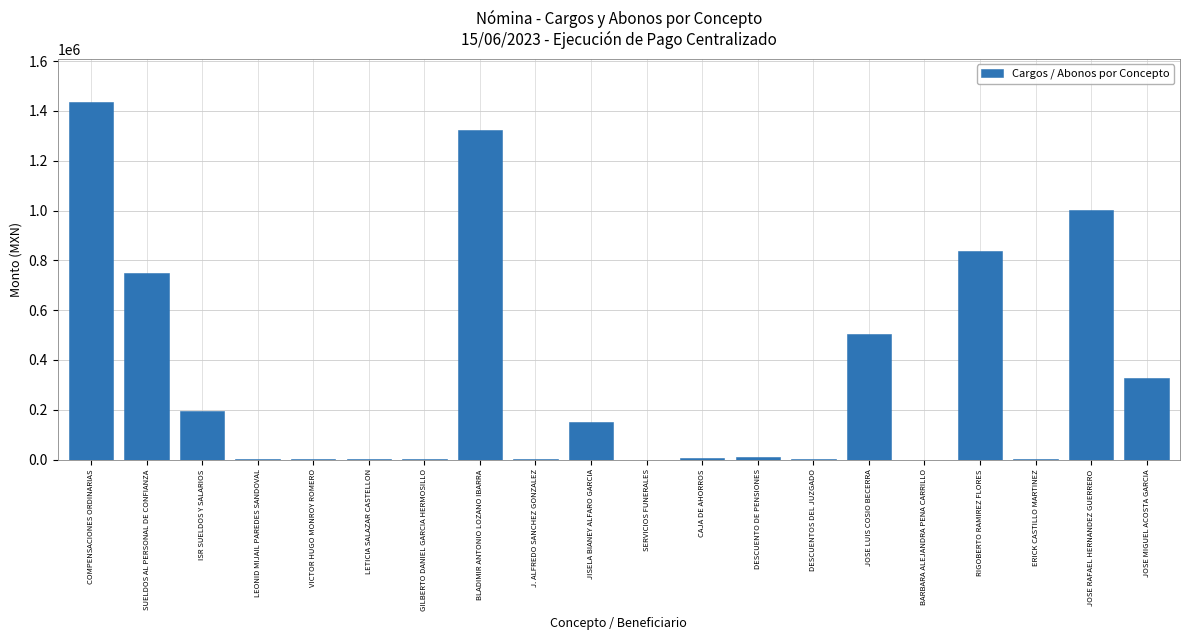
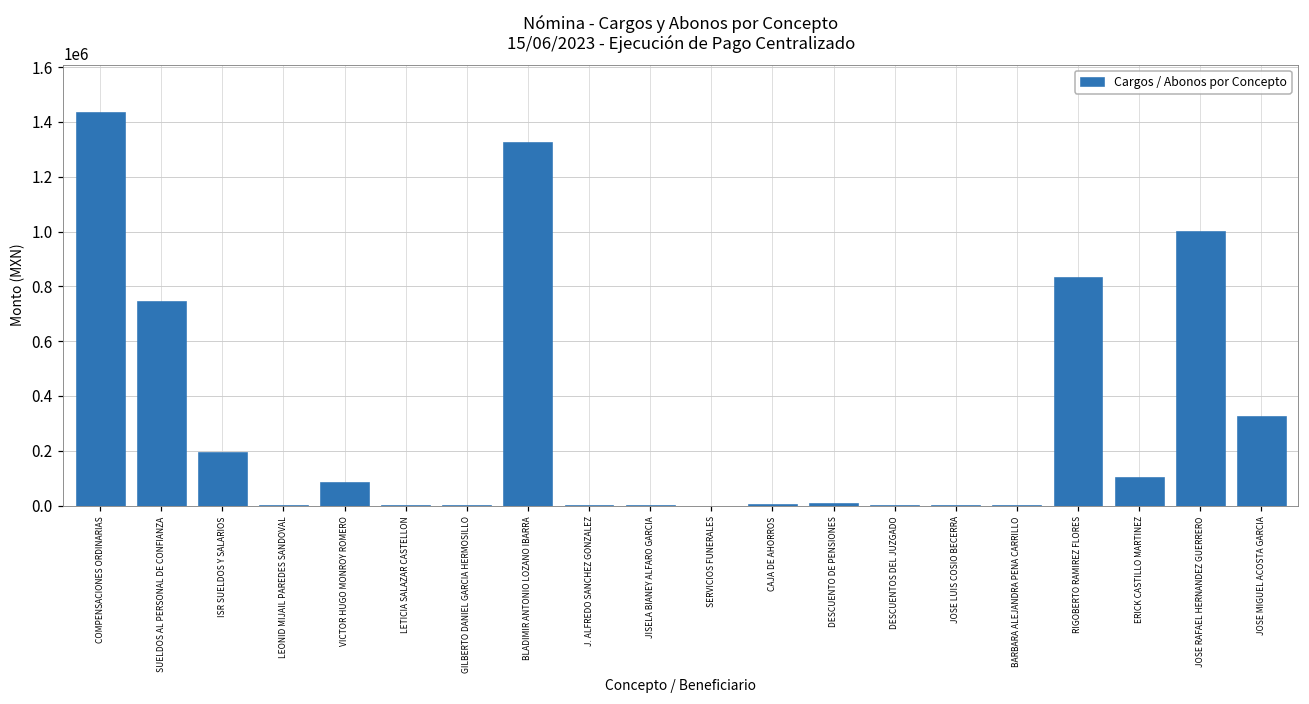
VICTOR HUGO MONROY ROMERO: 0 -> 80000
JISELA BIANEY ALFARO GARCIA: 150000 -> 0
JOSE LUIS COSIO BECERRA: 510000 -> 0
ERICK CASTILLO MARTINEZ: 0 -> 100000
